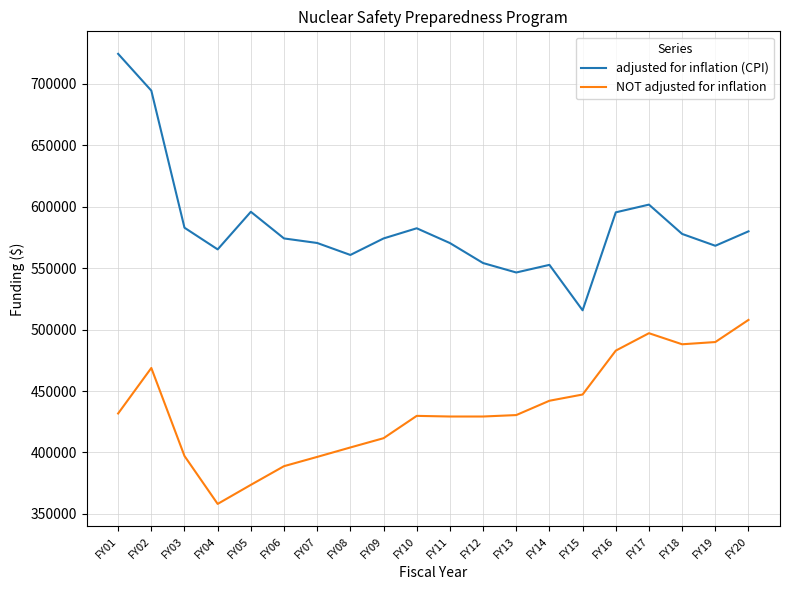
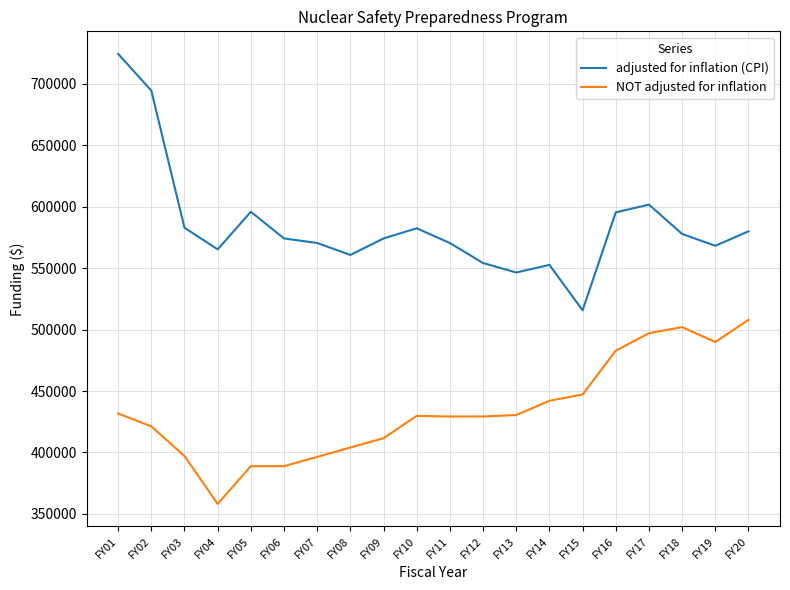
NOT adjusted for inflation, FY02: 469000 -> 421000
NOT adjusted for inflation, FY05: 374000 -> 389000
NOT adjusted for inflation, FY18: 488000 -> 502000
